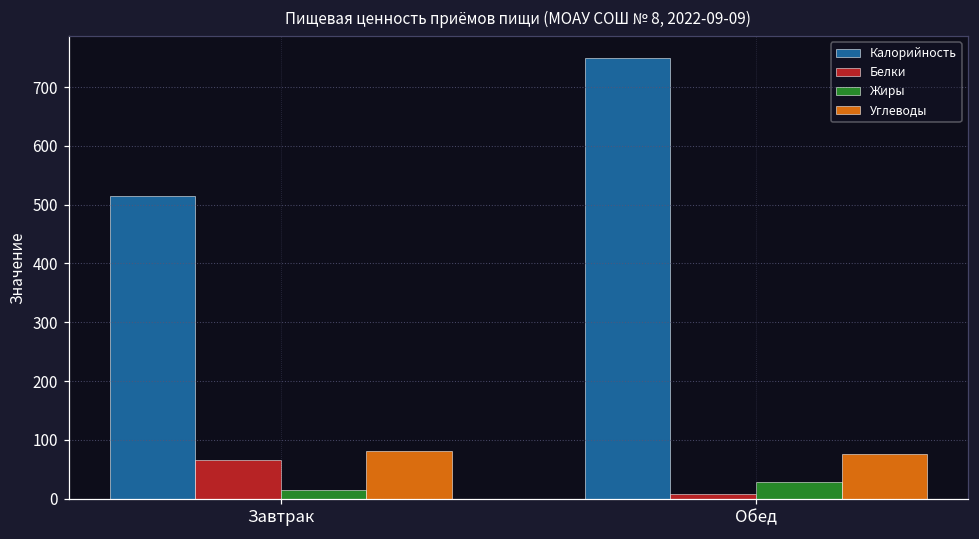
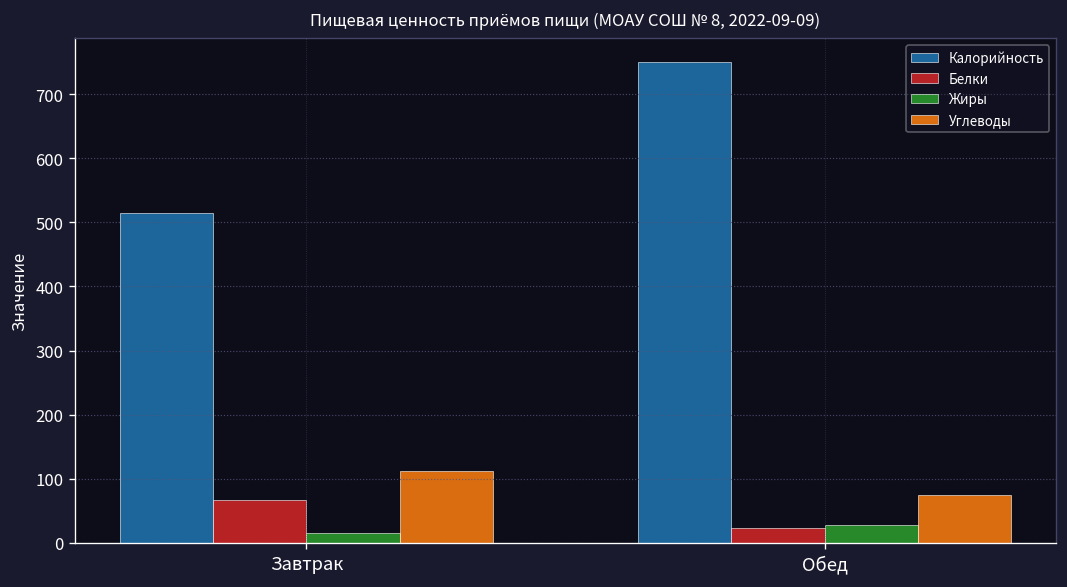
Углеводы, Завтрак: 80 -> 110
Белки, Обед: 10 -> 20
